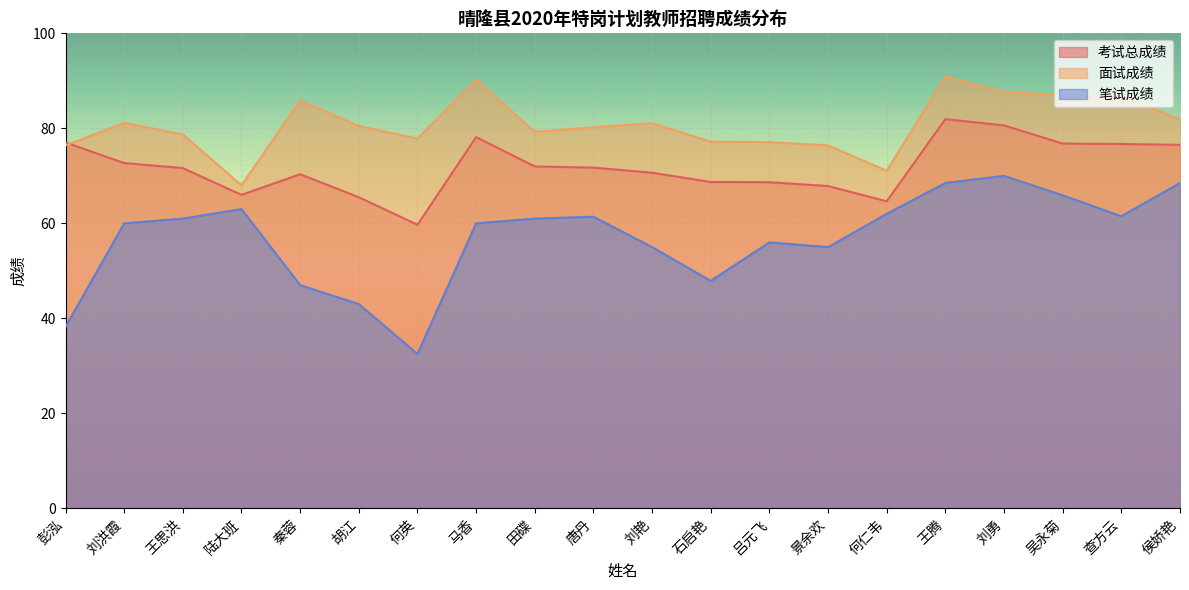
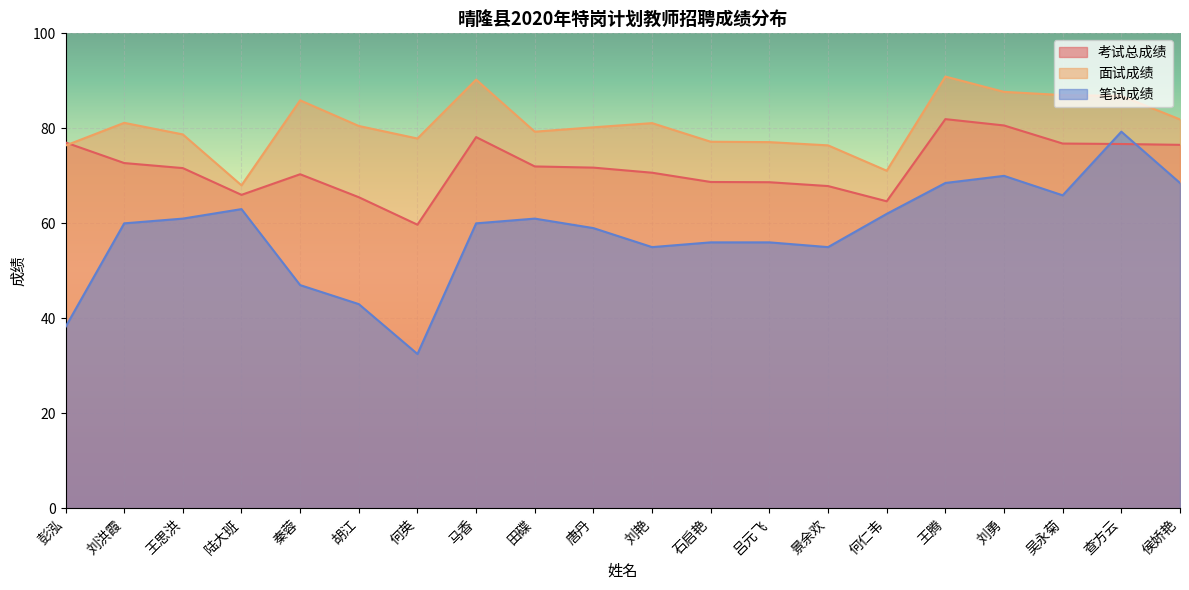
笔试成绩, 唐丹: 61 -> 59
笔试成绩, 石启艳: 48 -> 56
笔试成绩, 查方云: 62 -> 79
